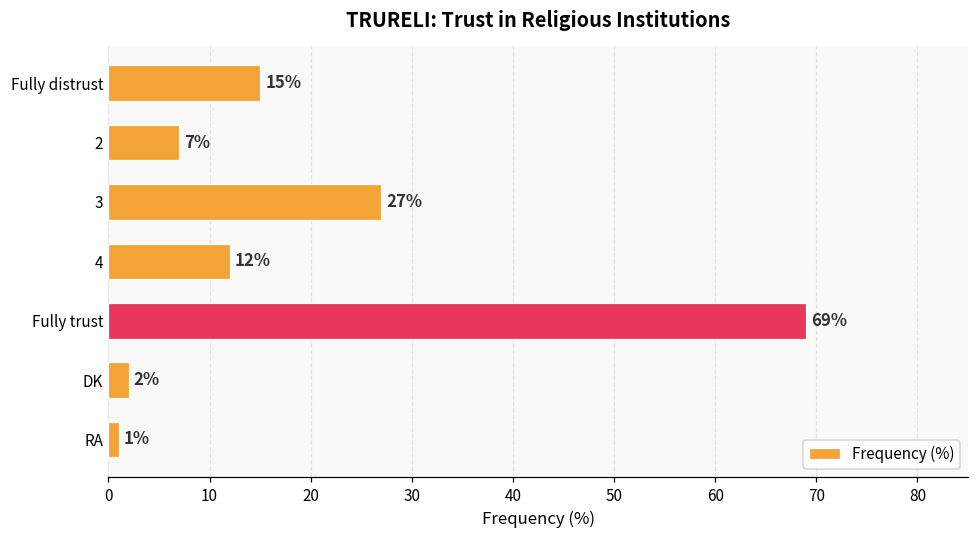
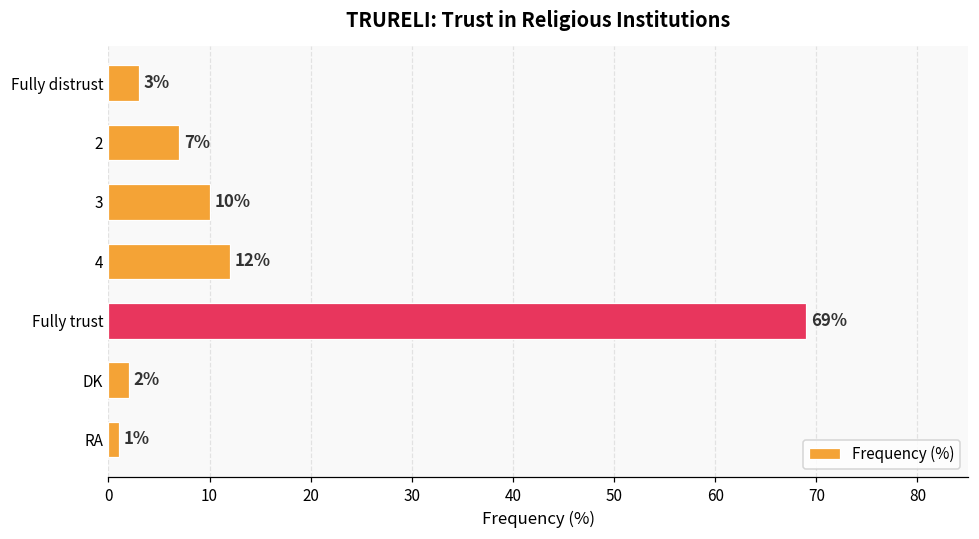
Fully distrust: 15% -> 3%
3: 27% -> 10%
